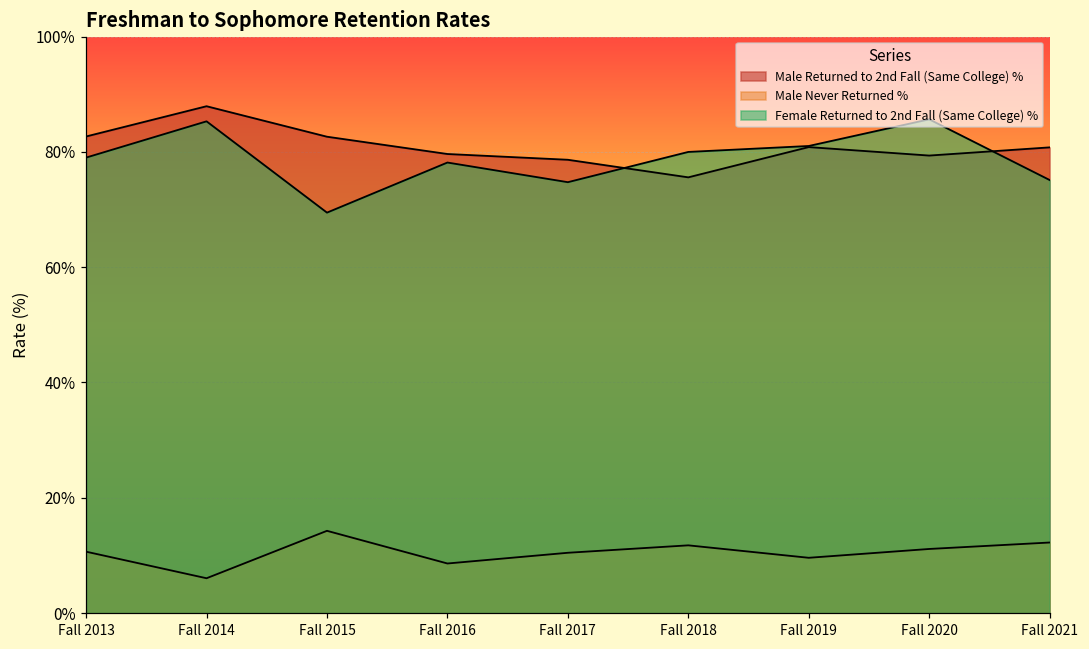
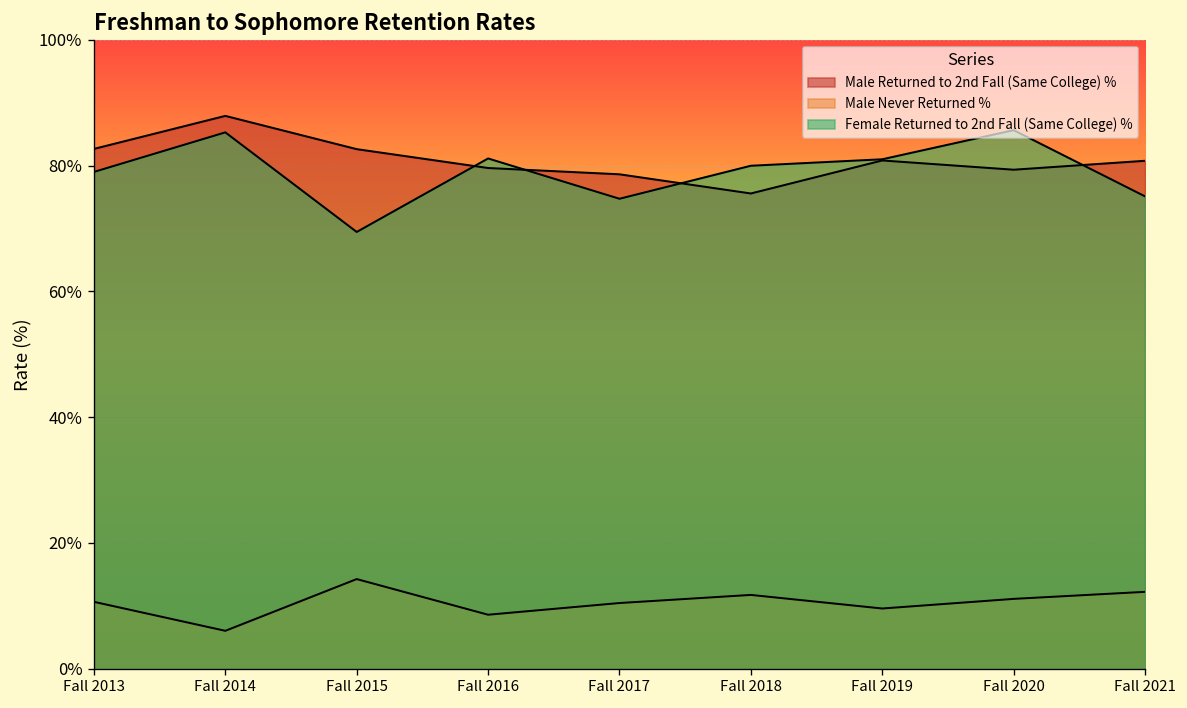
Female Returned to 2nd Fall (Same College) %, Fall 2016: 78% -> 81%
